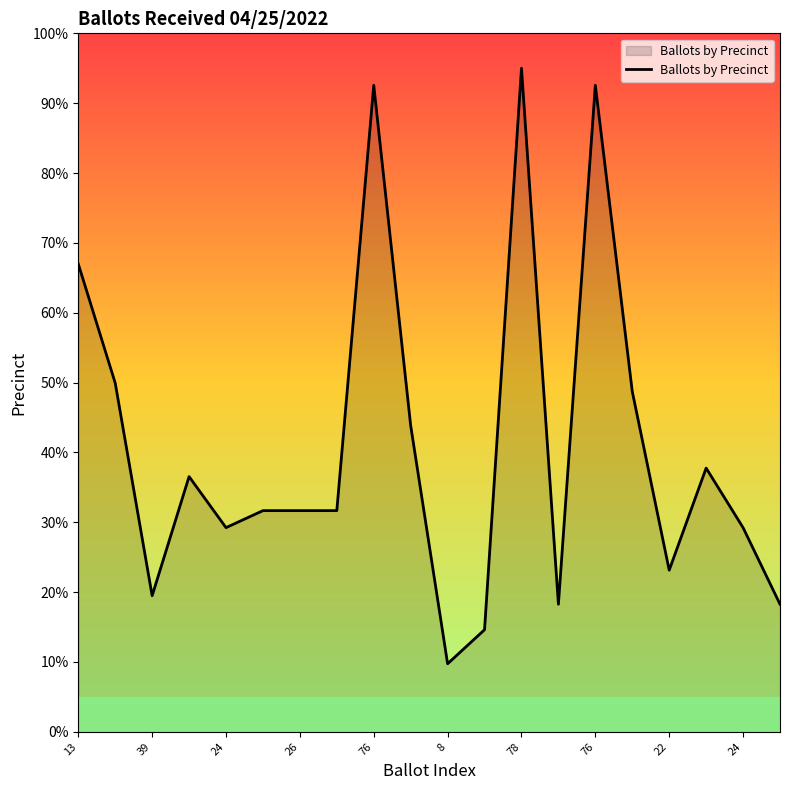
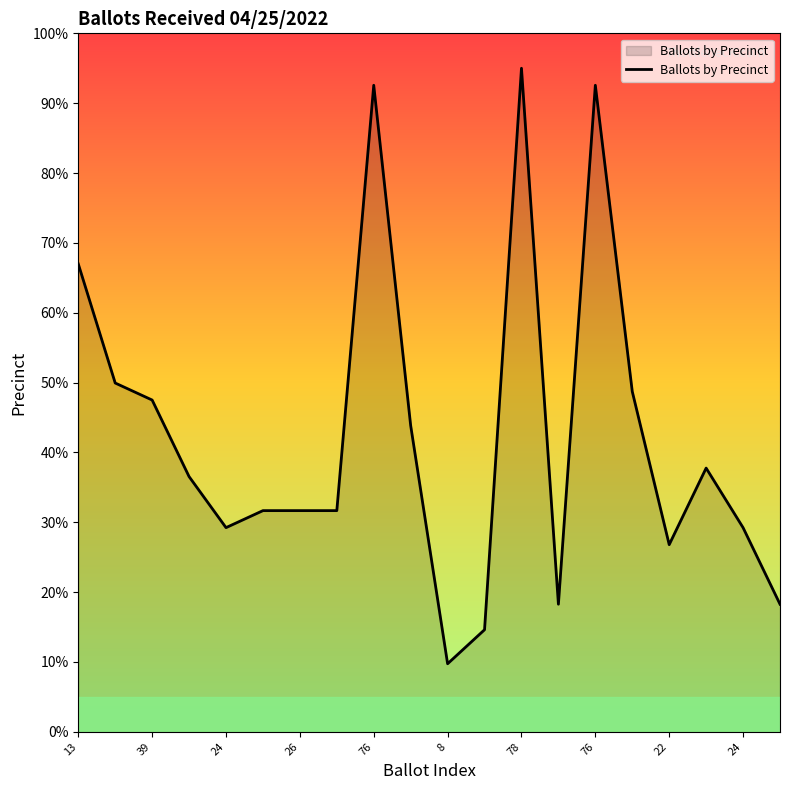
39: 19% -> 48%
22: 23% -> 27%
